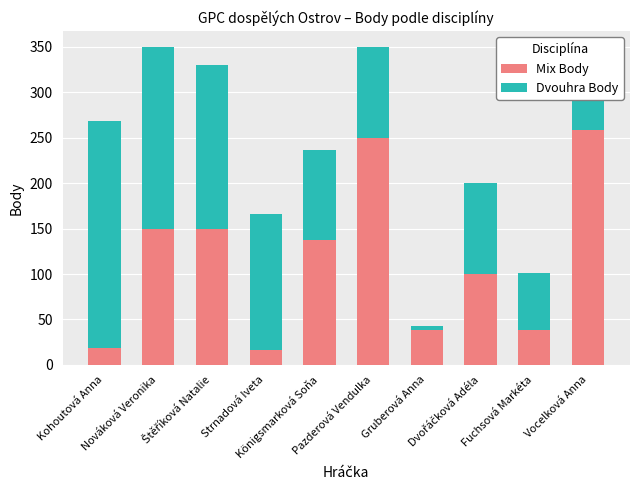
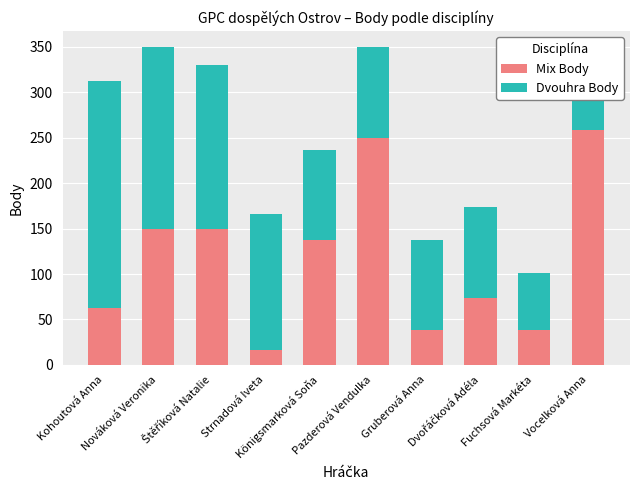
Mix Body, Kohoutová Anna: 20 -> 60
Dvouhra Body, Gruberová Anna: 10 -> 100
Mix Body, Dvořáčková Adéla: 100 -> 70
